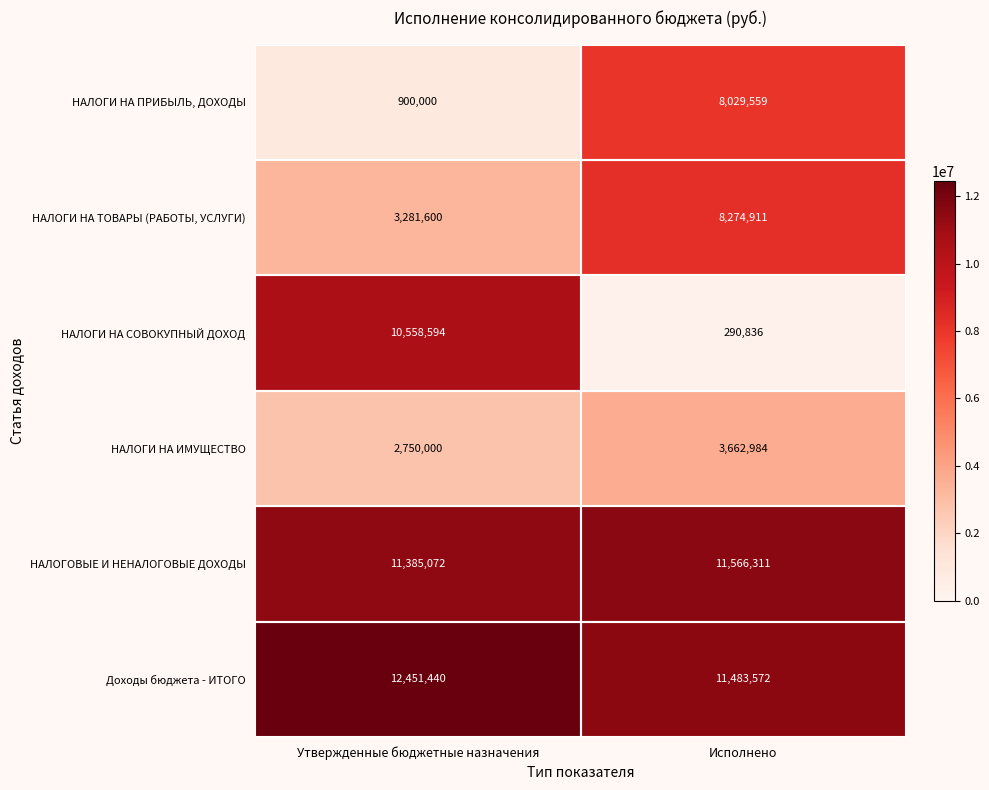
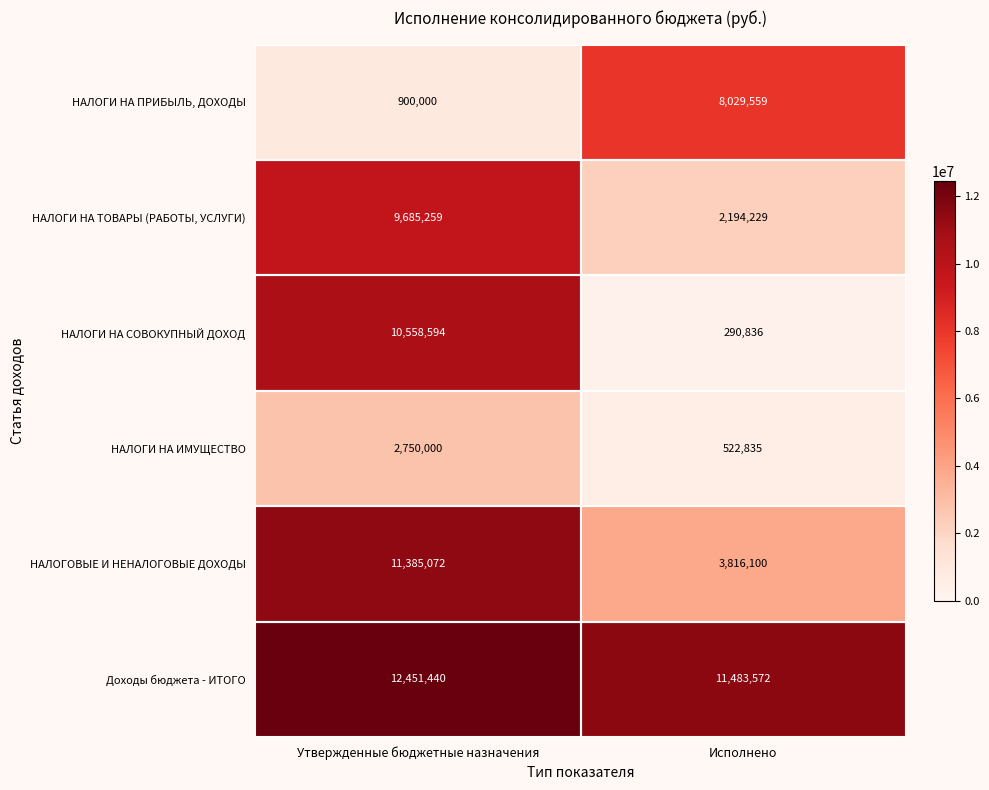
НАЛОГИ НА ТОВАРЫ (РАБОТЫ, УСЛУГИ), Утвержденные бюджетные назначения: 3,281,600 -> 9,685,259
НАЛОГИ НА ТОВАРЫ (РАБОТЫ, УСЛУГИ), Исполнено: 8,274,911 -> 2,194,229
НАЛОГИ НА ИМУЩЕСТВО, Исполнено: 3,662,984 -> 522,835
НАЛОГОВЫЕ И НЕНАЛОГОВЫЕ ДОХОДЫ, Исполнено: 11,566,311 -> 3,816,100
